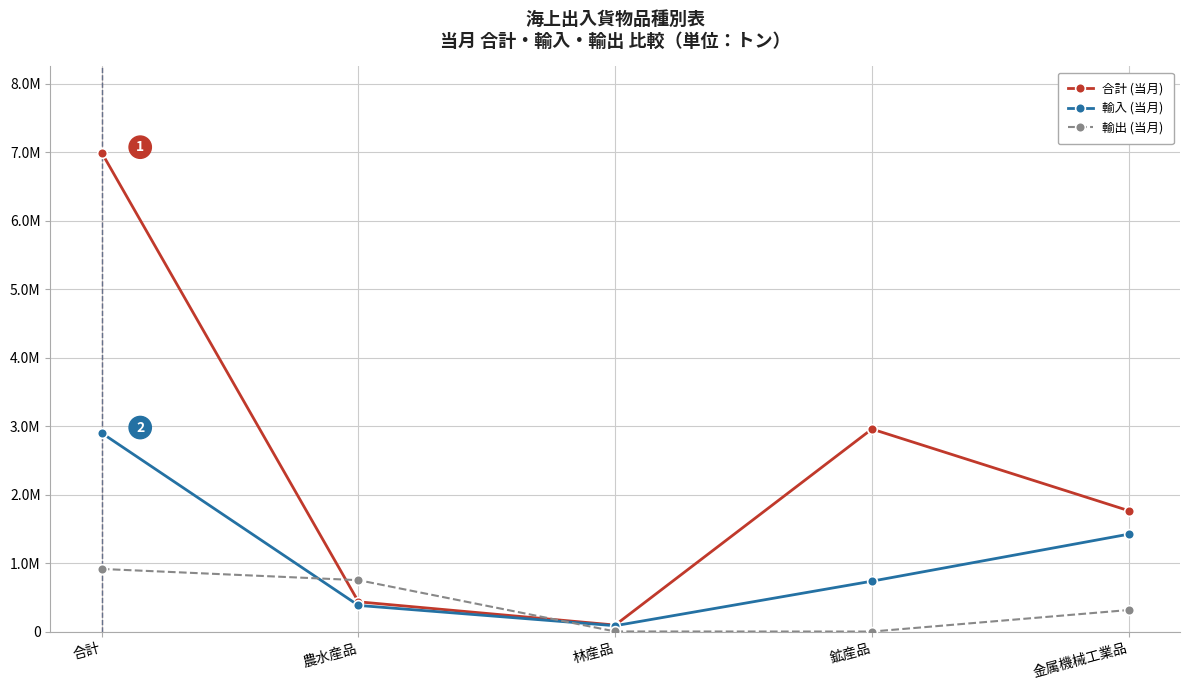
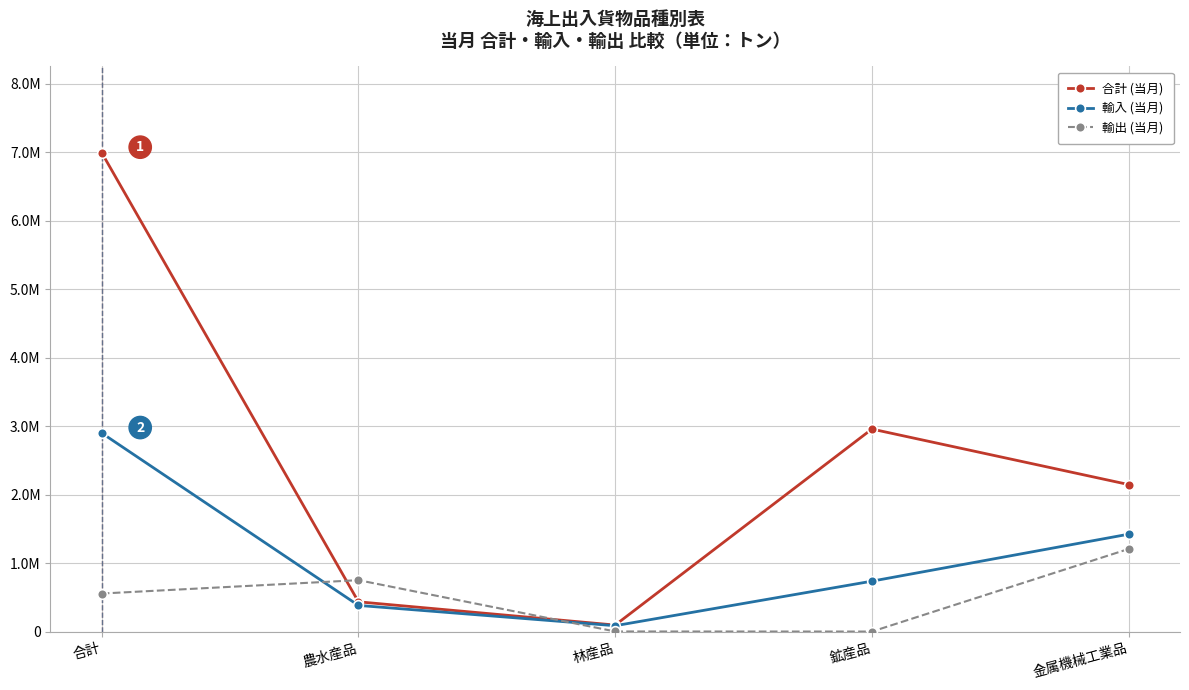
輸出 (当月), 合計: 900000 -> 600000
合計 (当月), 金属機械工業品: 1800000 -> 2100000
輸出 (当月), 金属機械工業品: 300000 -> 1200000
